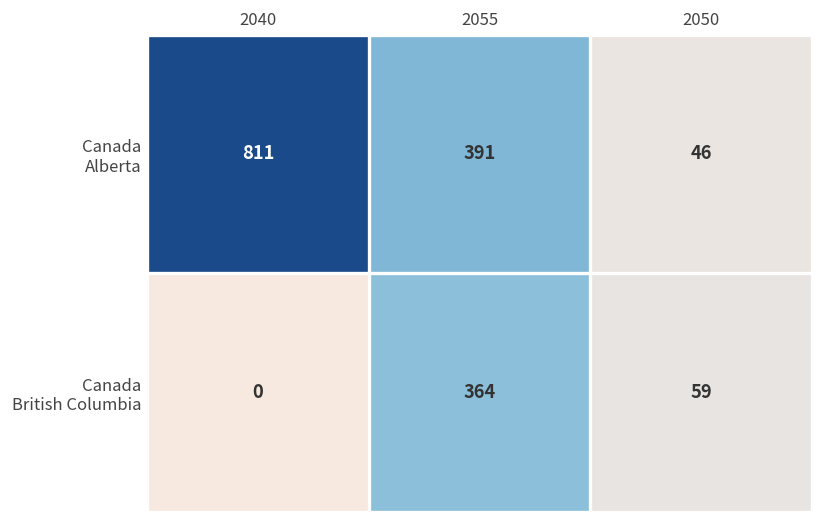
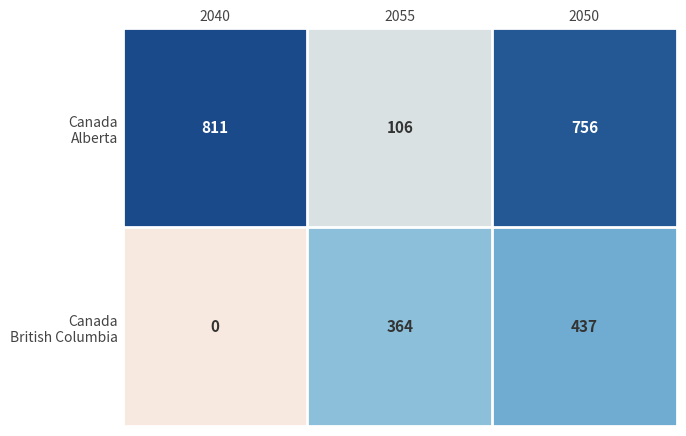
Canada Alberta, 2055: 391 -> 106
Canada Alberta, 2050: 46 -> 756
Canada British Columbia, 2050: 59 -> 437
